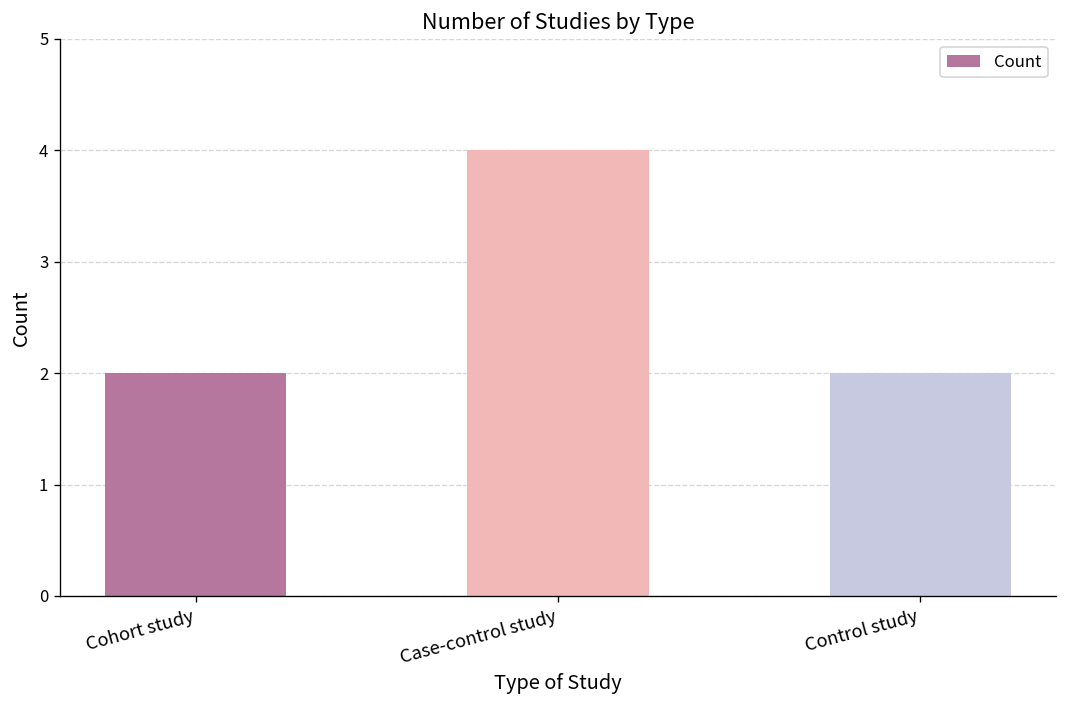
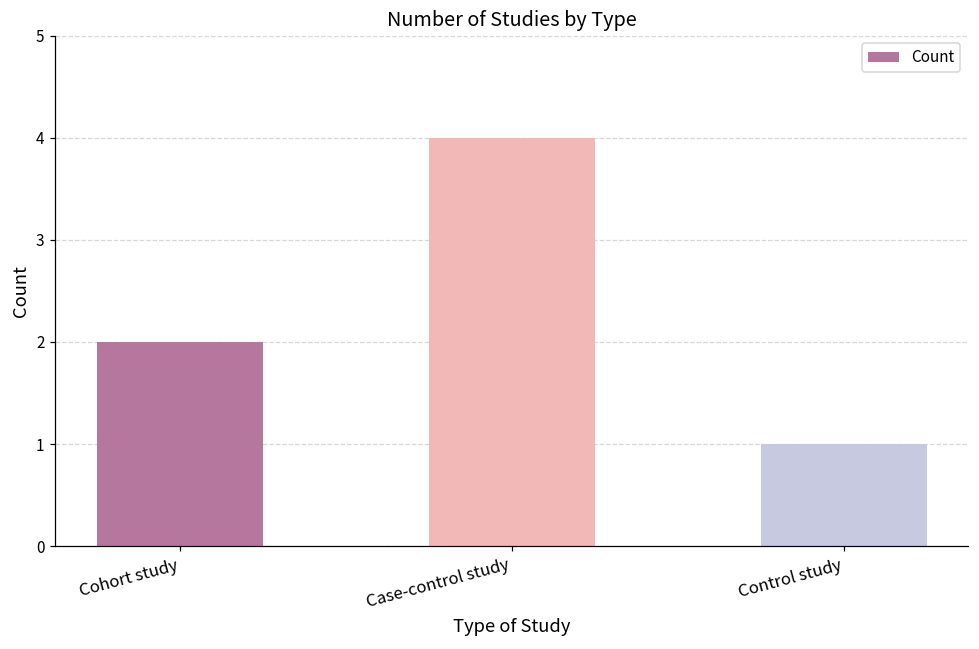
Control study: 2 -> 1
